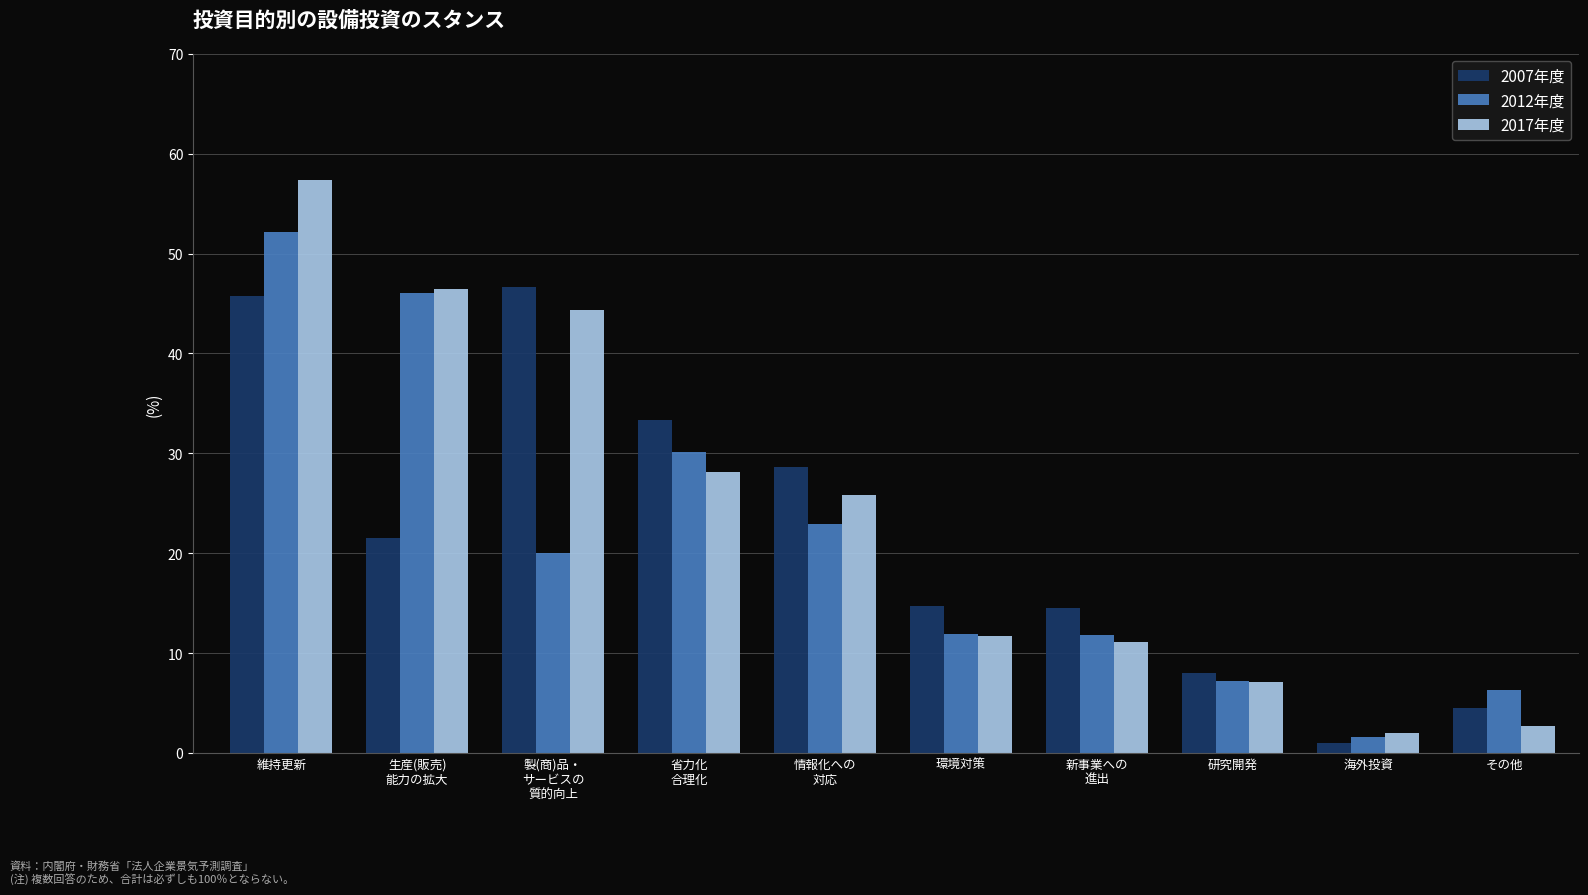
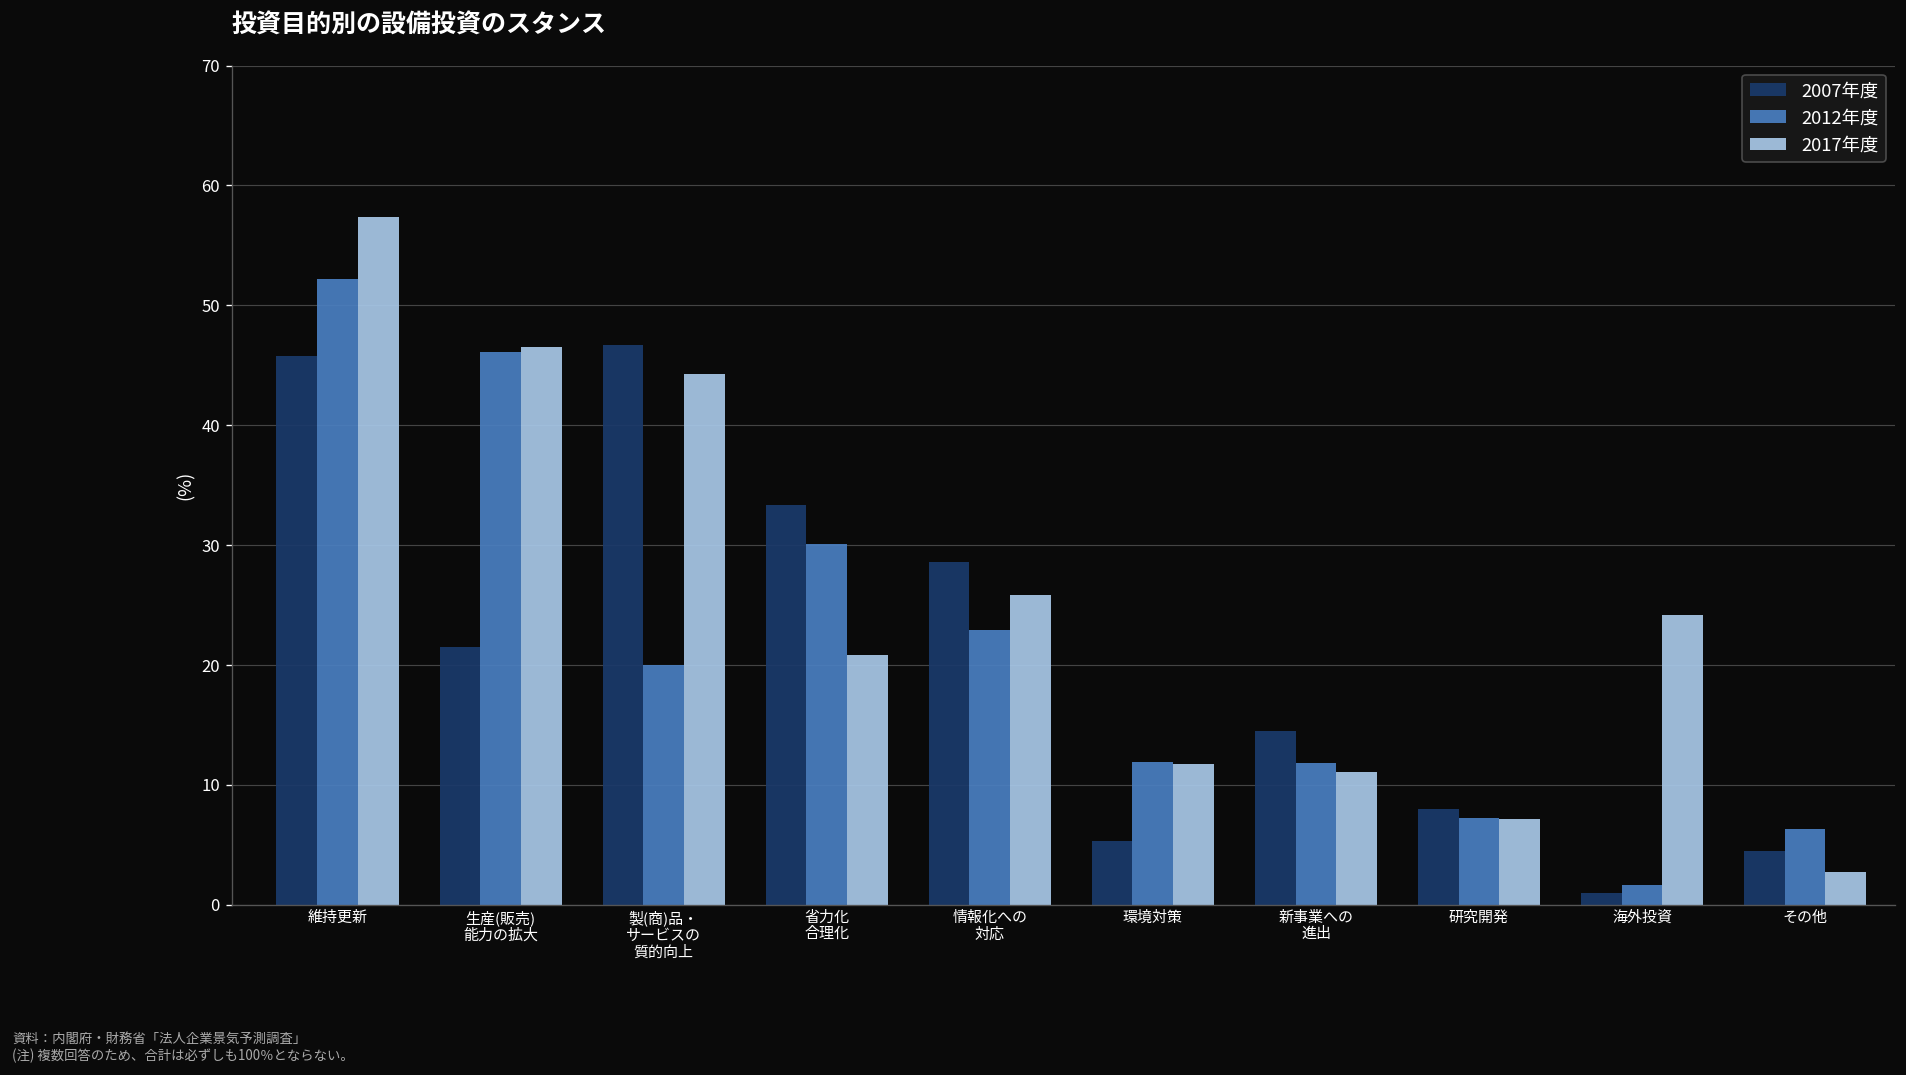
2017年度, 省力化 合理化: 28 -> 21
2007年度, 環境対策: 15 -> 5
2017年度, 海外投資: 2 -> 24
